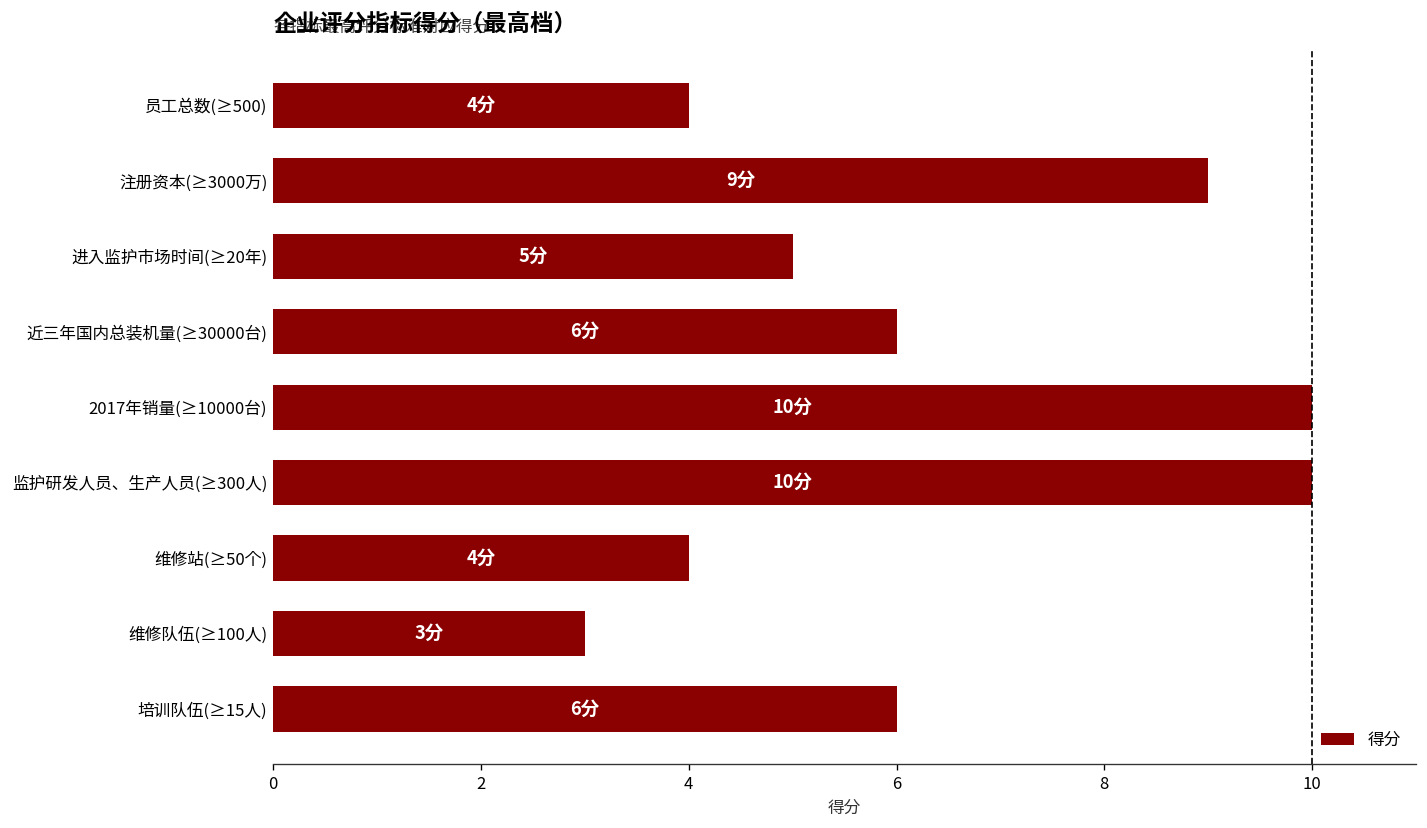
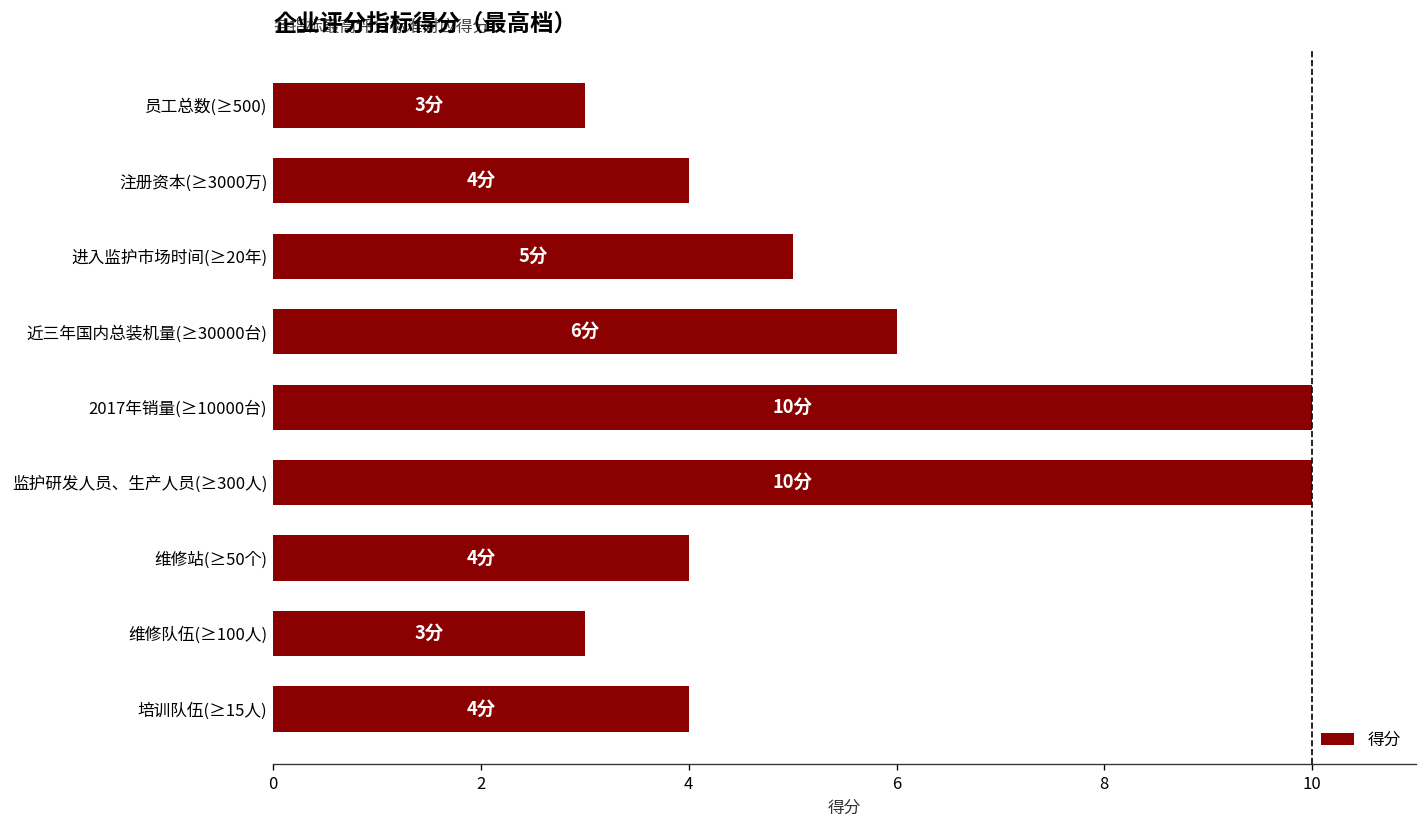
员工总数(≥500): 4分 -> 3分
注册资本(≥3000万): 9分 -> 4分
培训队伍(≥15人): 6分 -> 4分
